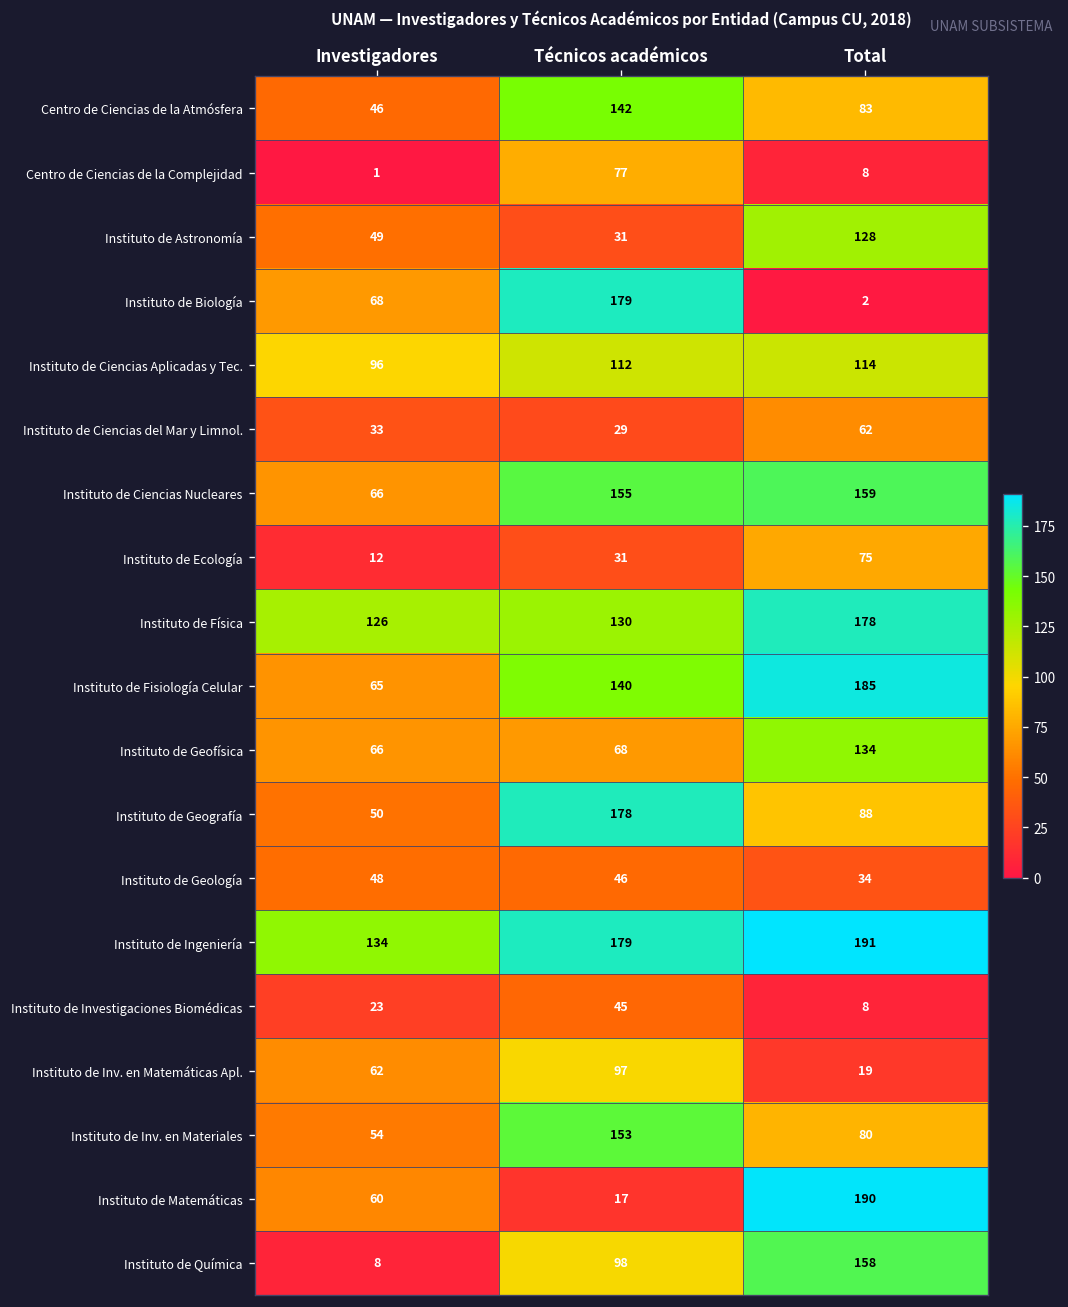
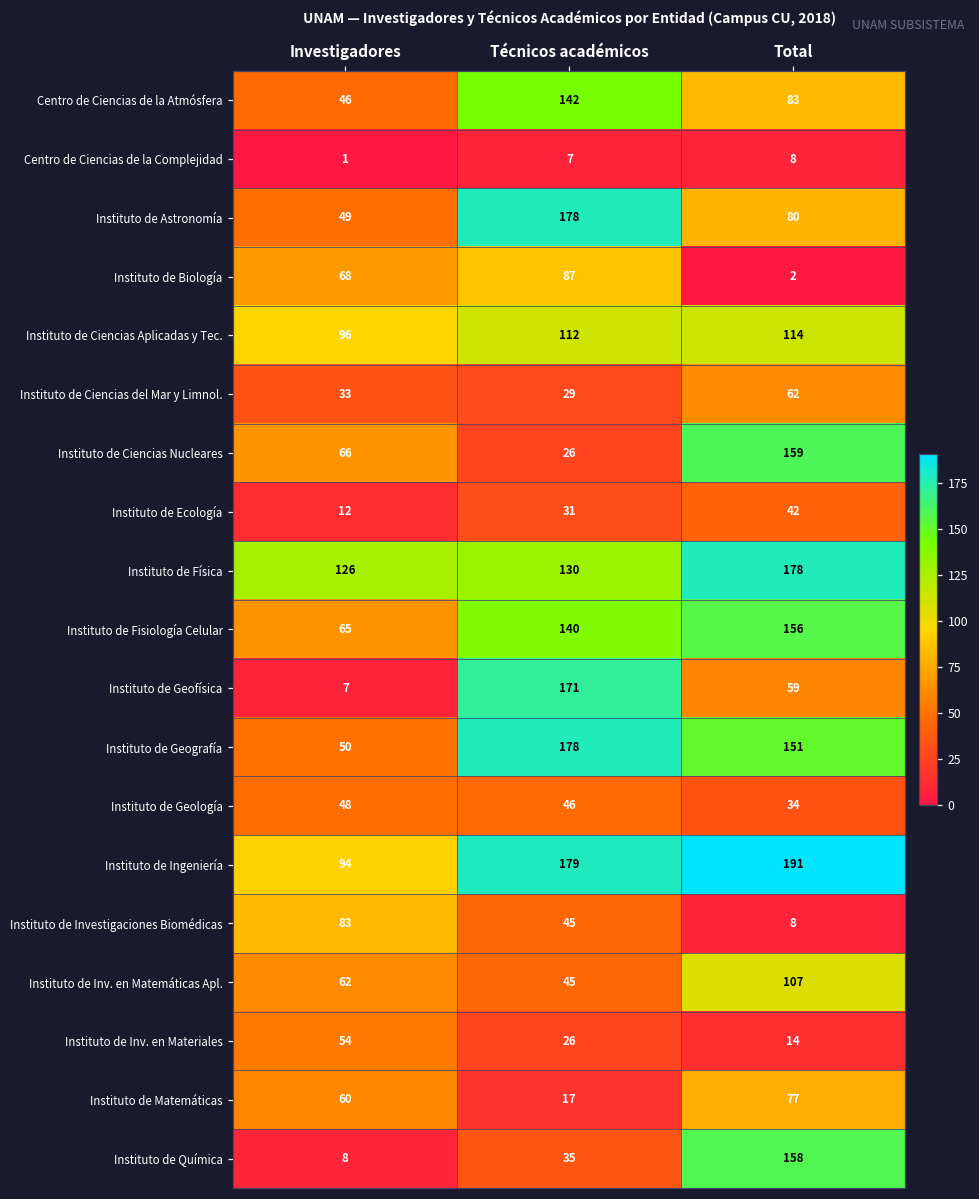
Centro de Ciencias de la Complejidad, Técnicos académicos: 77 -> 7
Instituto de Astronomía, Técnicos académicos: 31 -> 178
Instituto de Astronomía, Total: 128 -> 80
Instituto de Biología, Técnicos académicos: 179 -> 87
Instituto de Ciencias Nucleares, Técnicos académicos: 155 -> 26
Instituto de Ecología, Total: 75 -> 42
Instituto de Fisiología Celular, Total: 185 -> 156
Instituto de Geofísica, Investigadores: 66 -> 7
Instituto de Geofísica, Técnicos académicos: 68 -> 171
Instituto de Geofísica, Total: 134 -> 59
Instituto de Geografía, Total: 88 -> 151
Instituto de Ingeniería, Investigadores: 134 -> 94
Instituto de Investigaciones Biomédicas, Investigadores: 23 -> 83
Instituto de Inv. en Matemáticas Apl., Técnicos académicos: 97 -> 45
Instituto de Inv. en Matemáticas Apl., Total: 19 -> 107
Instituto de Inv. en Materiales, Técnicos académicos: 153 -> 26
Instituto de Inv. en Materiales, Total: 80 -> 14
Instituto de Matemáticas, Total: 190 -> 77
Instituto de Química, Técnicos académicos: 98 -> 35
